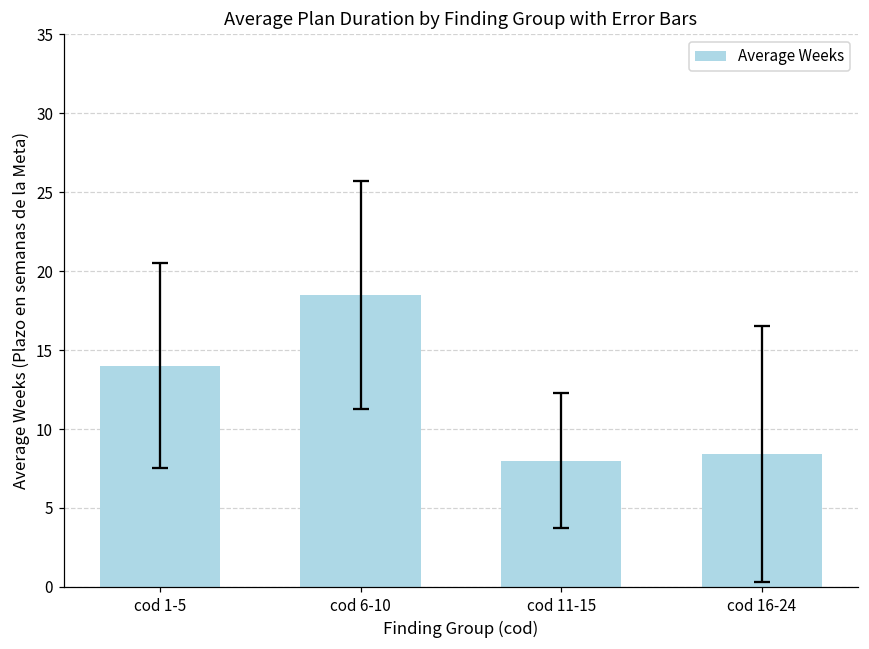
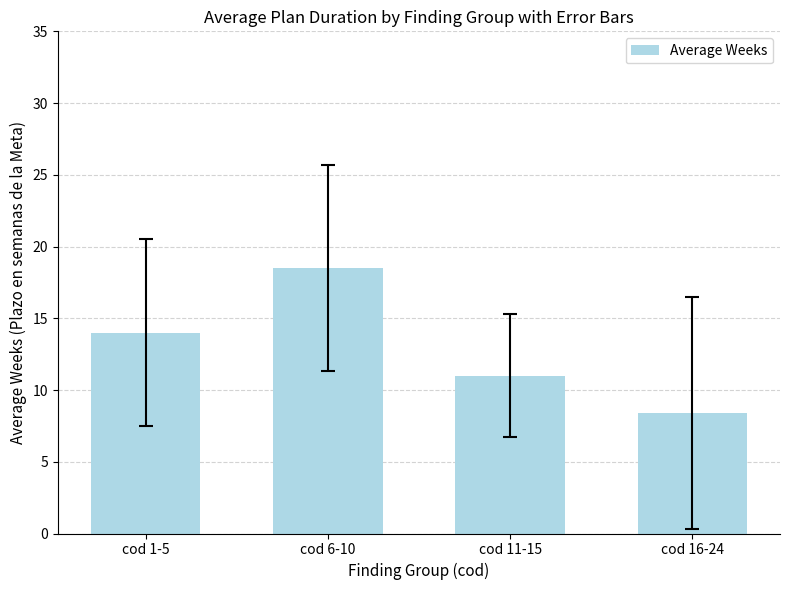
Average Weeks, cod 11-15: 8 -> 11
